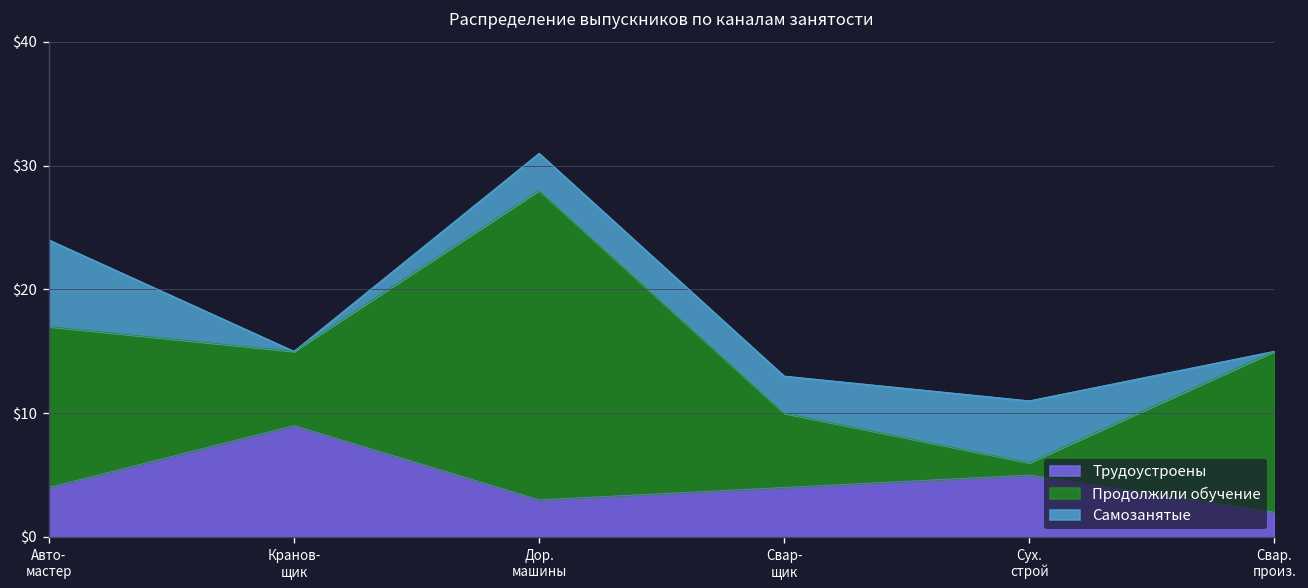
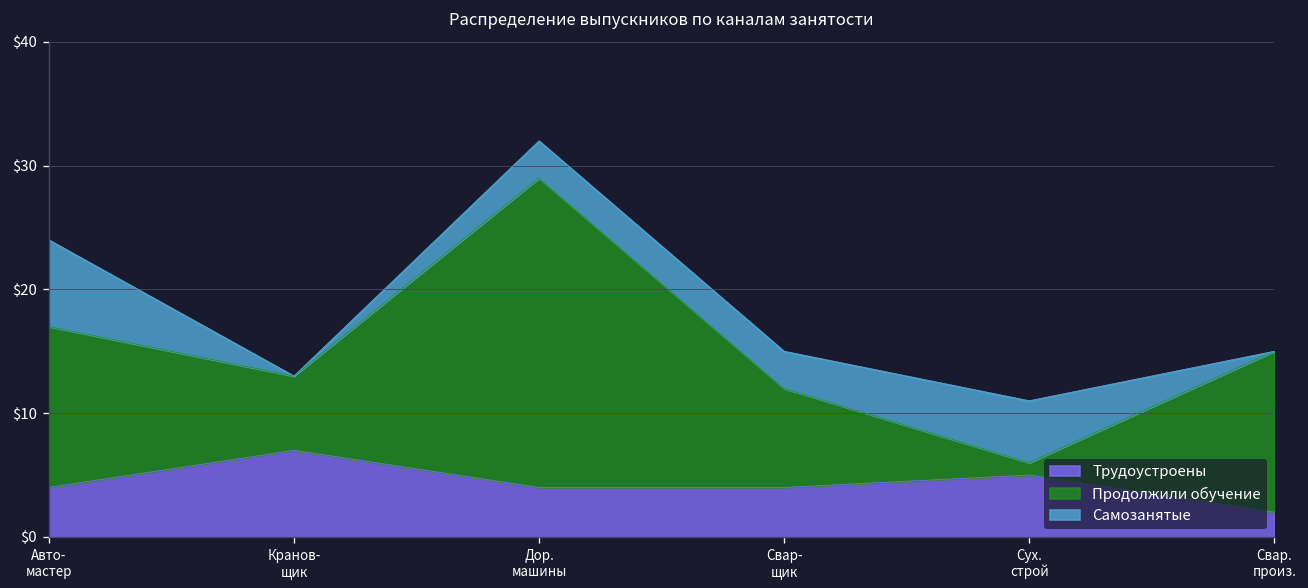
Трудоустроены, Кранов- щик: $9 -> $7
Трудоустроены, Дор. машины: $3 -> $4
Продолжили обучение, Свар- щик: $6 -> $8
